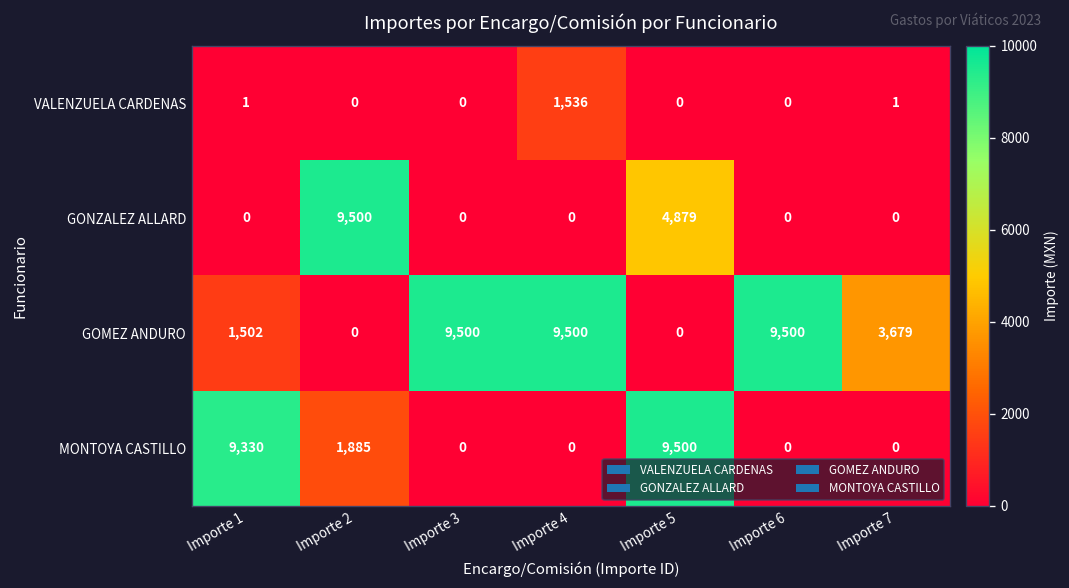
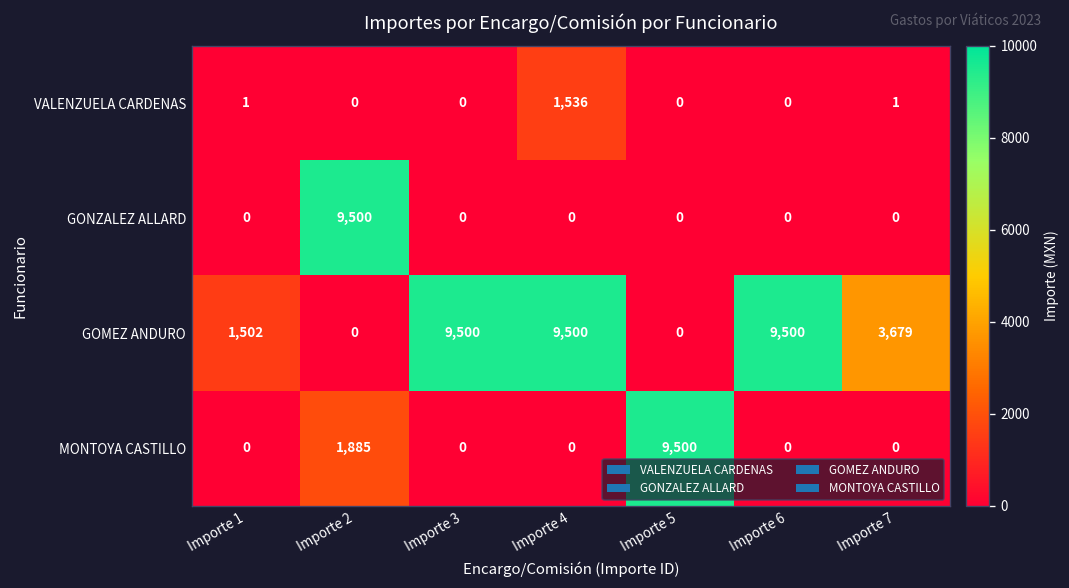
GONZALEZ ALLARD, Importe 5: 4,879 -> 0
MONTOYA CASTILLO, Importe 1: 9,330 -> 0
